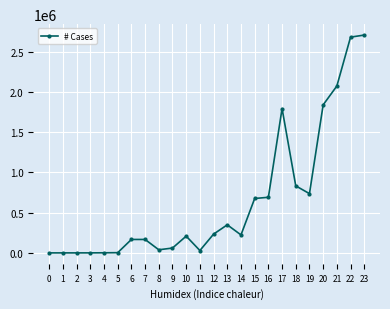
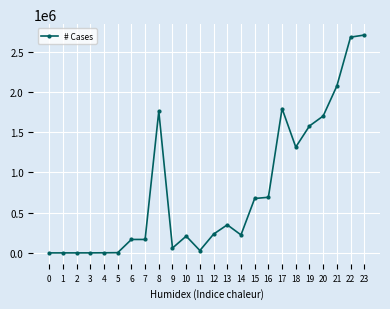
8: 0 -> 1800000
18: 800000 -> 1300000
19: 700000 -> 1600000
20: 1800000 -> 1700000
